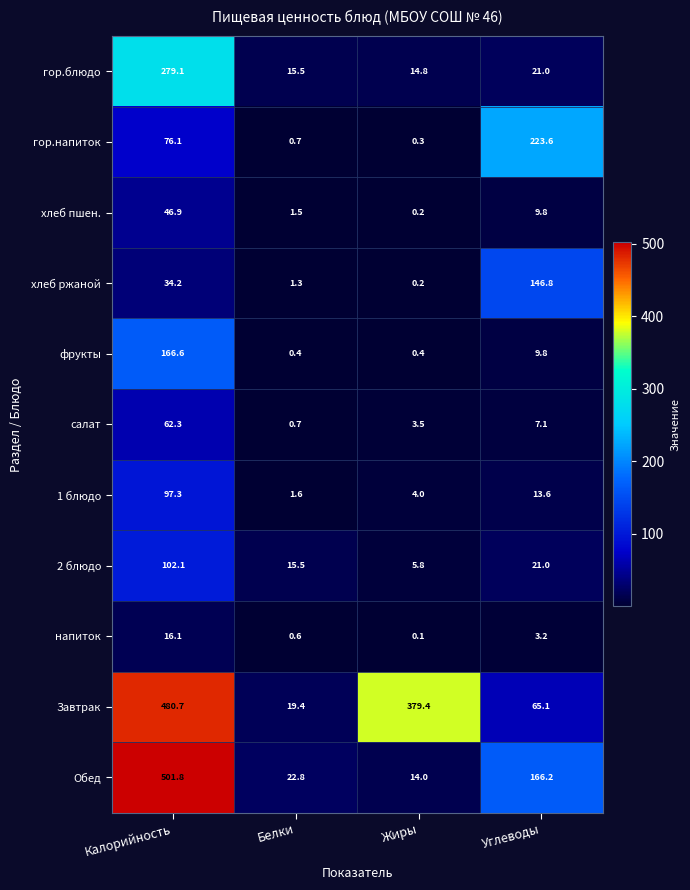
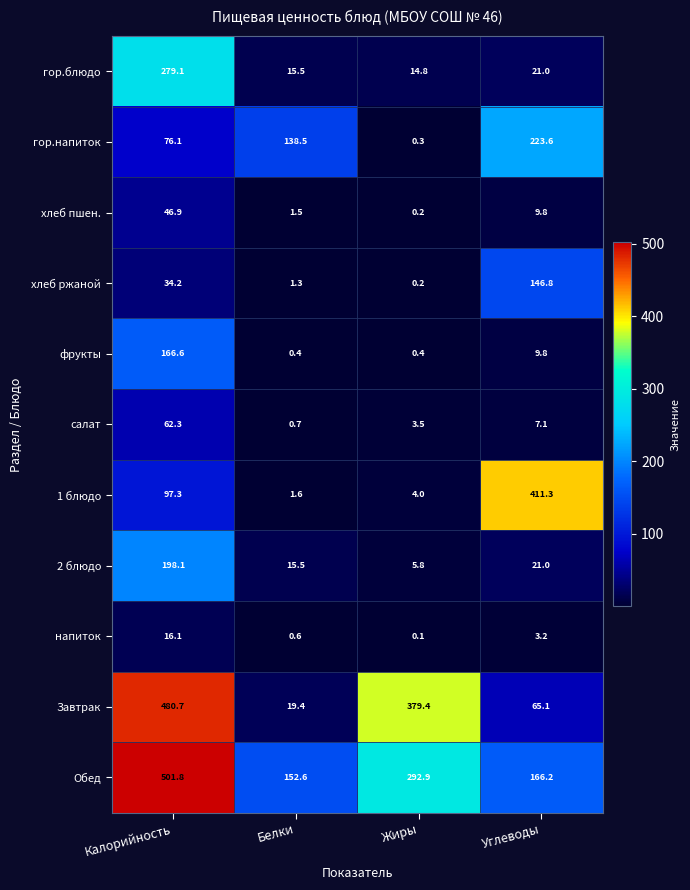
гор.напиток, Белки: 0.7 -> 138.5
1 блюдо, Углеводы: 13.6 -> 411.3
2 блюдо, Калорийность: 102.1 -> 198.1
Обед, Белки: 22.8 -> 152.6
Обед, Жиры: 14.0 -> 292.9
